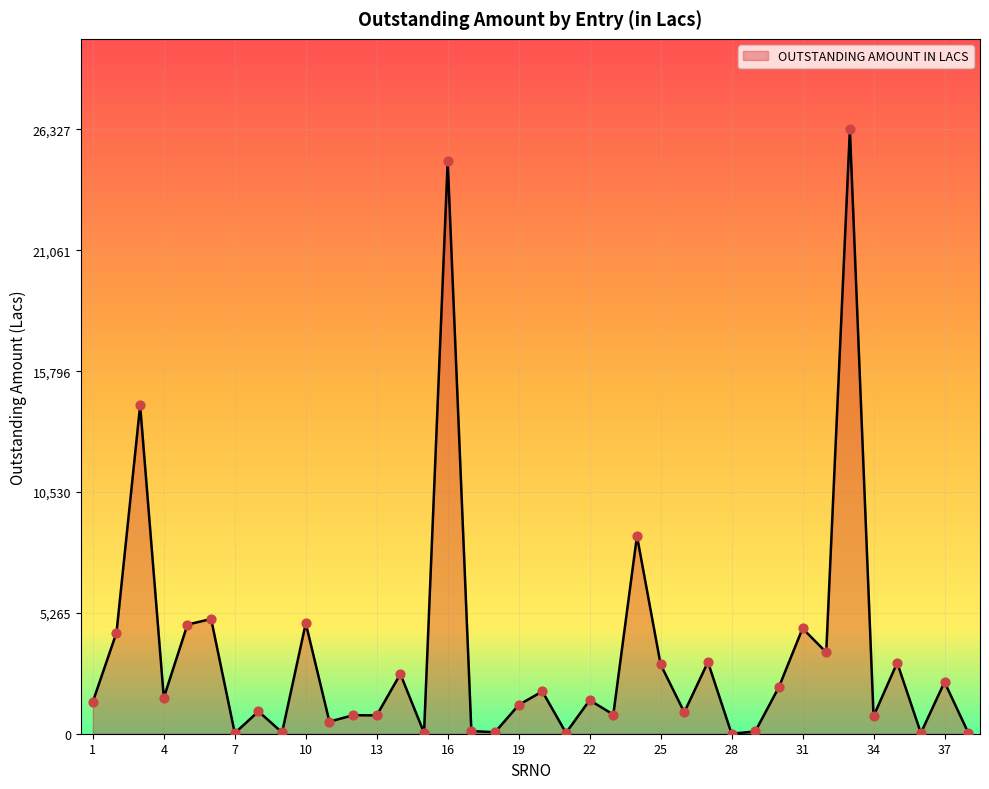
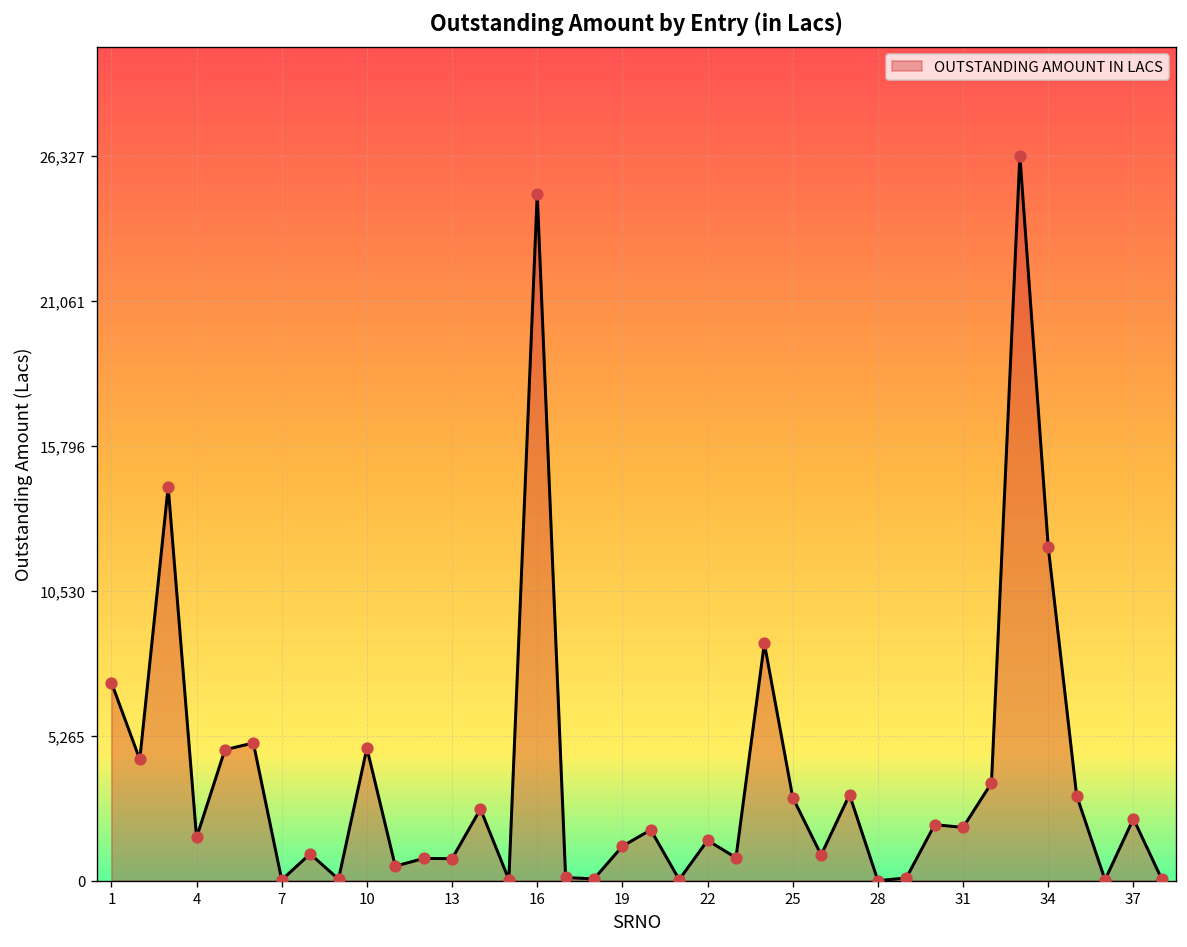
1: 1,400 -> 7,200
31: 4,600 -> 1,900
34: 800 -> 12,100
